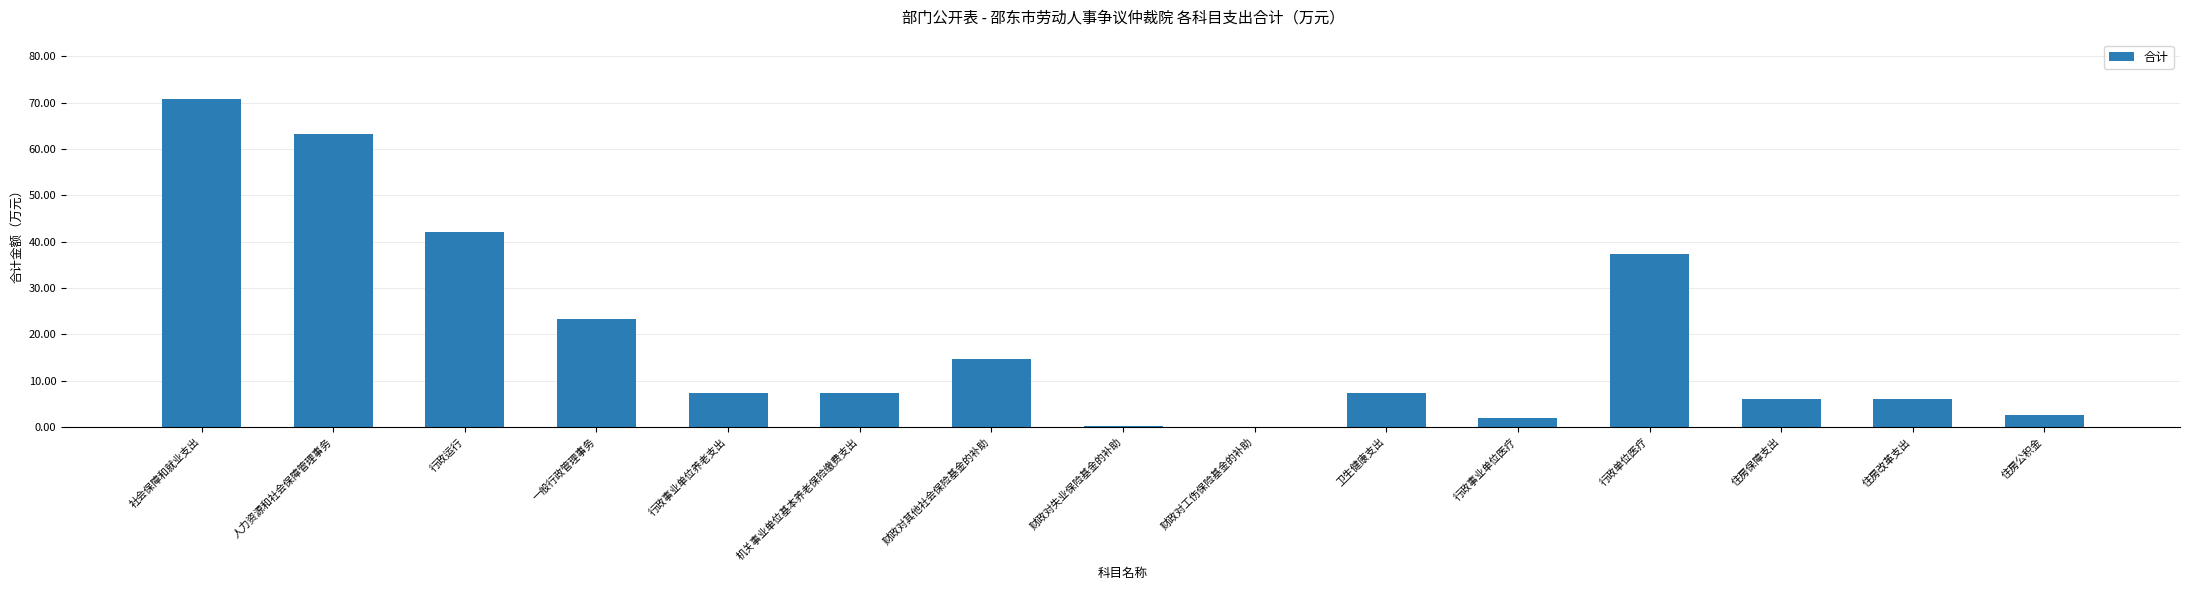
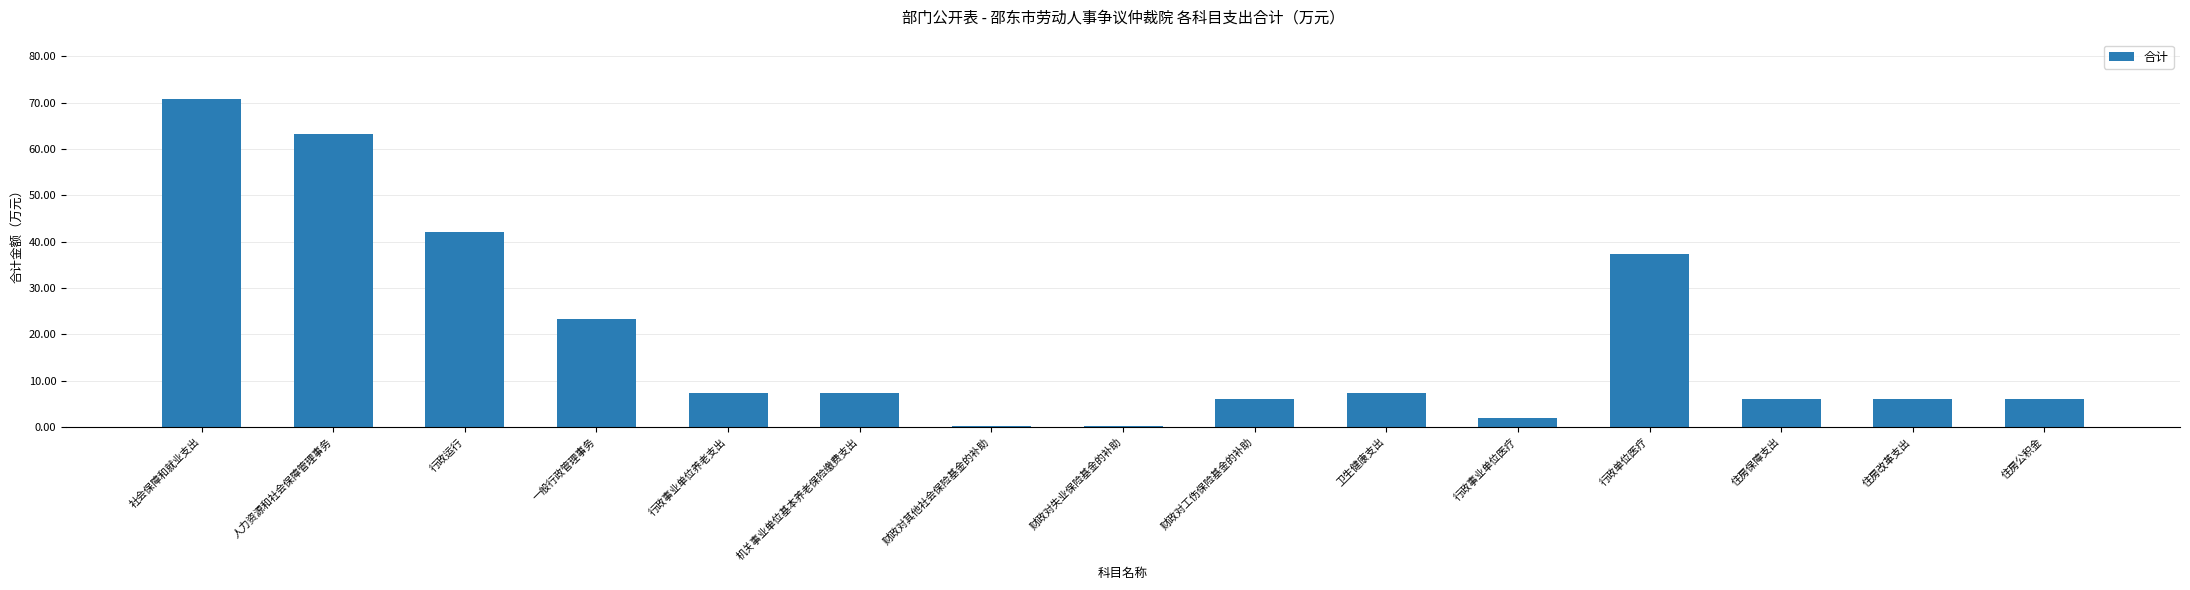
财政对其他社会保险基金的补助: 15 -> 0
财政对工伤保险基金的补助: 0 -> 6
住房公积金: 3 -> 6
